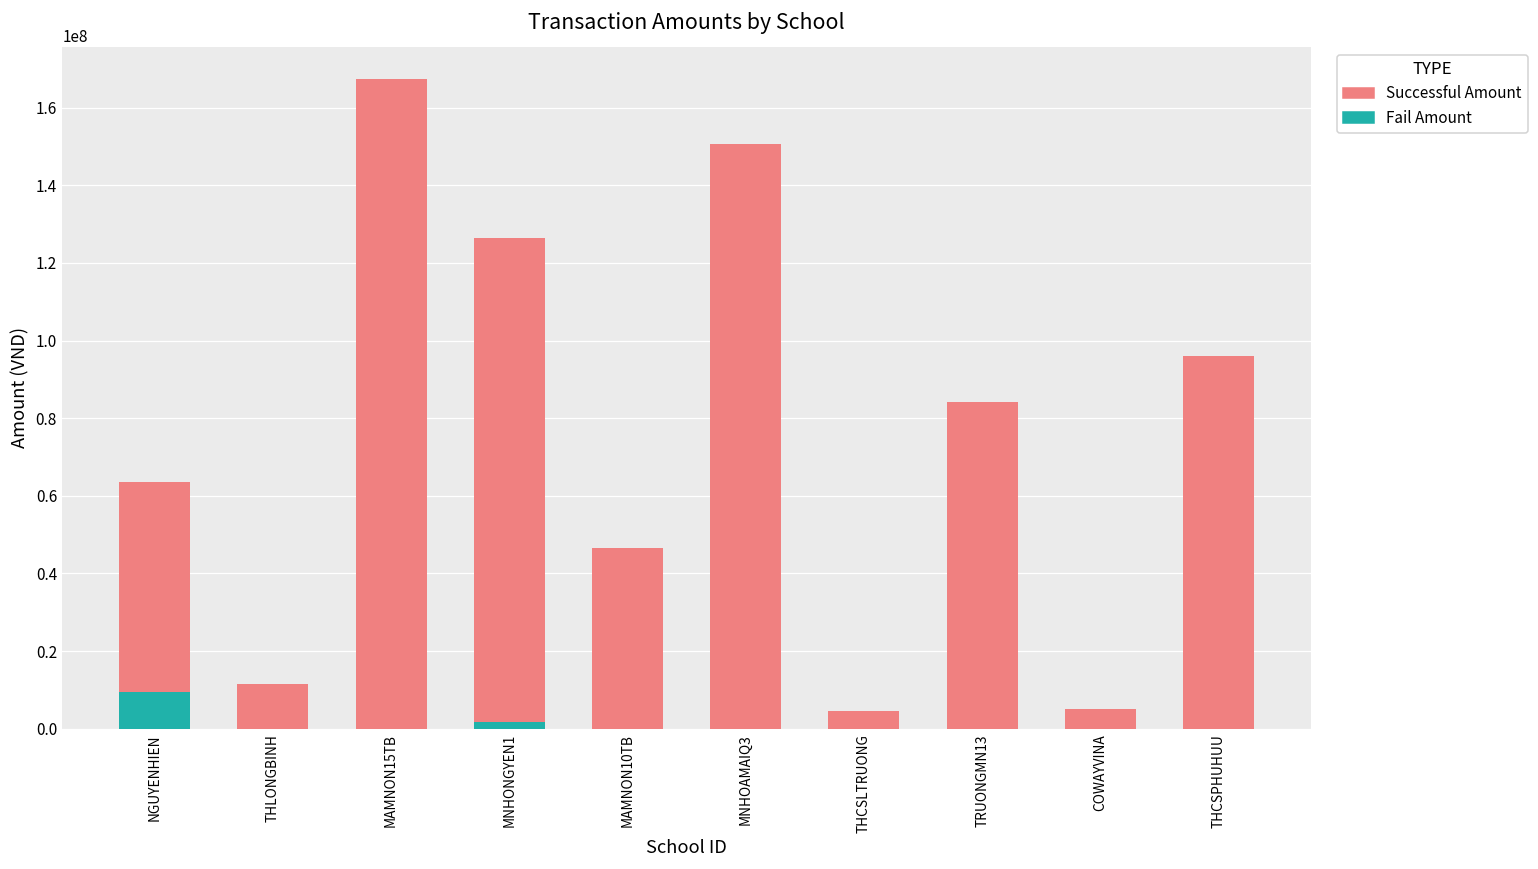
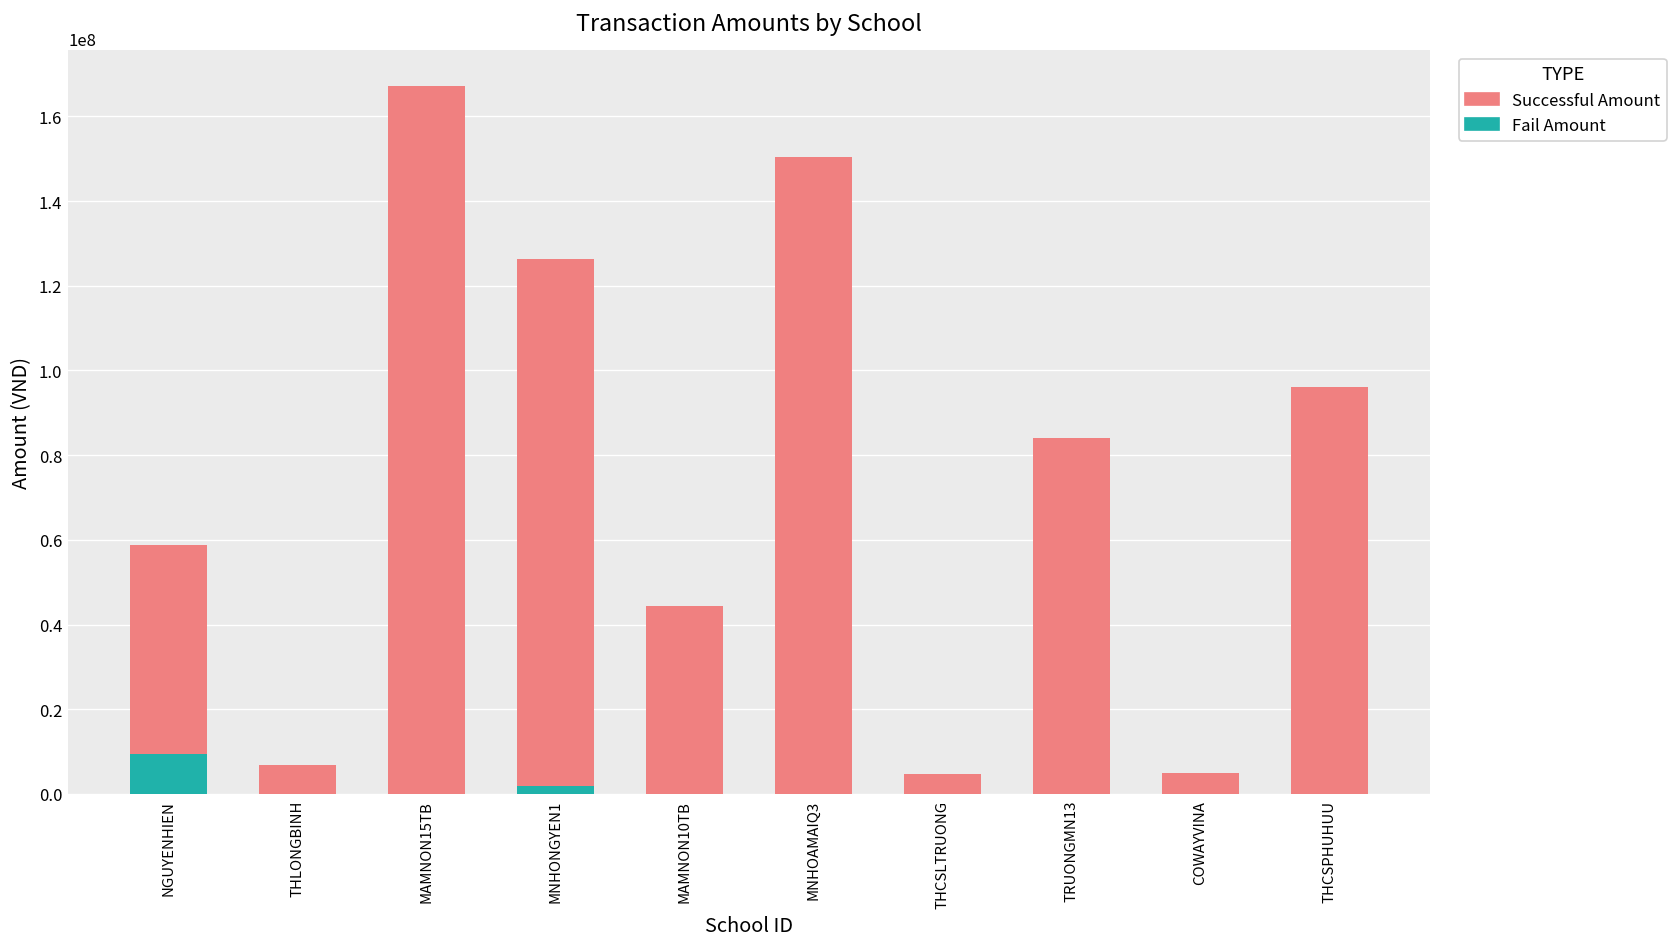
Successful Amount, NGUYENHIEN: 54000000 -> 49000000
Successful Amount, THLONGBINH: 12000000 -> 7000000
Successful Amount, MAMNON10TB: 47000000 -> 44000000
